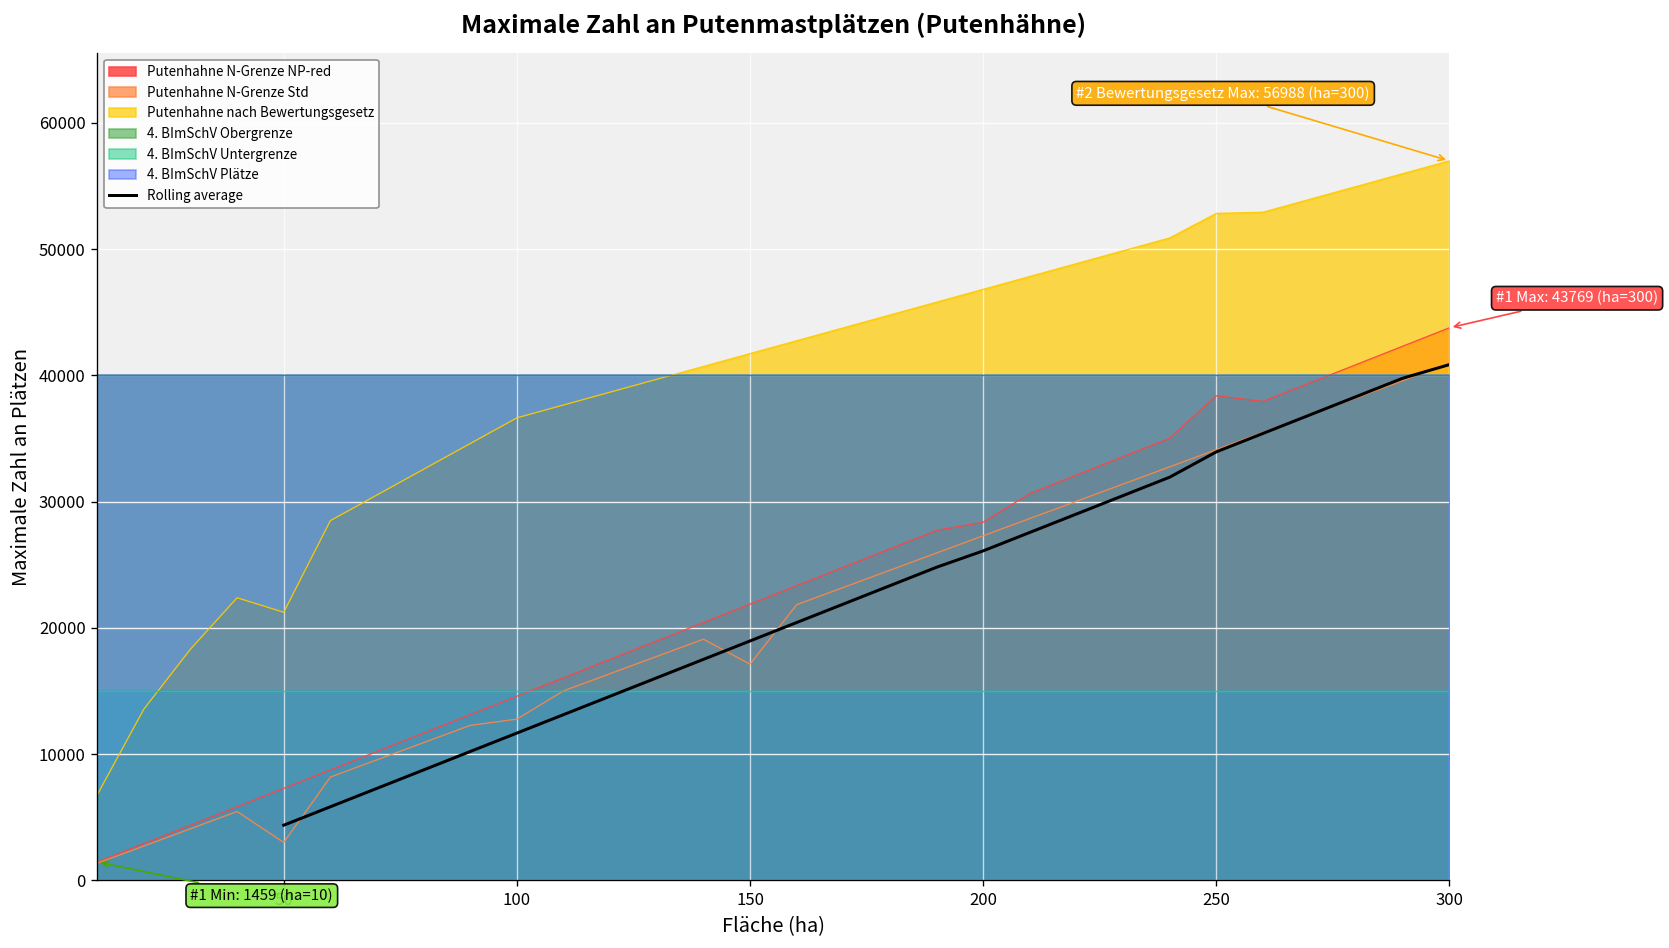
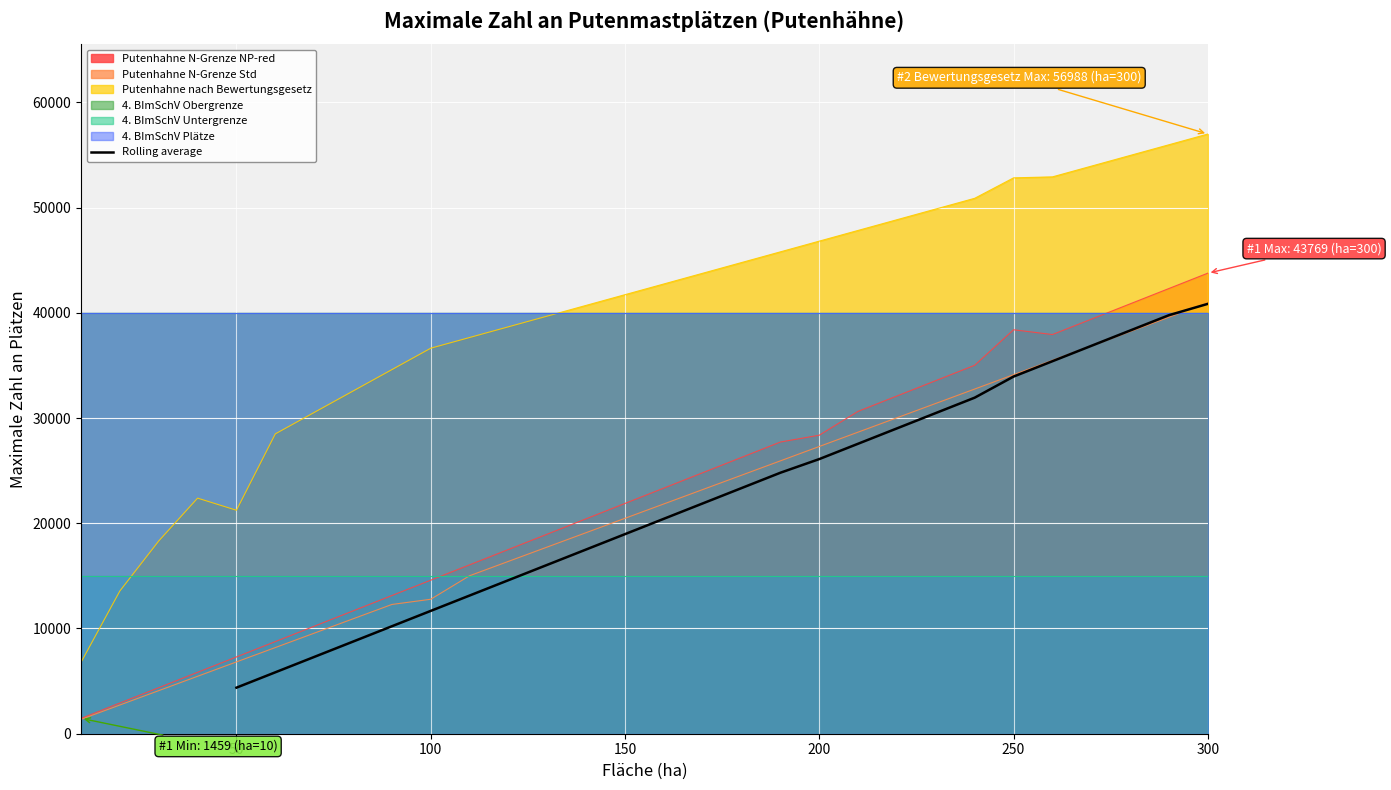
Putenhahne N-Grenze Std, 50: 3000 -> 6800
Putenhahne N-Grenze Std, 150: 17100 -> 20500
